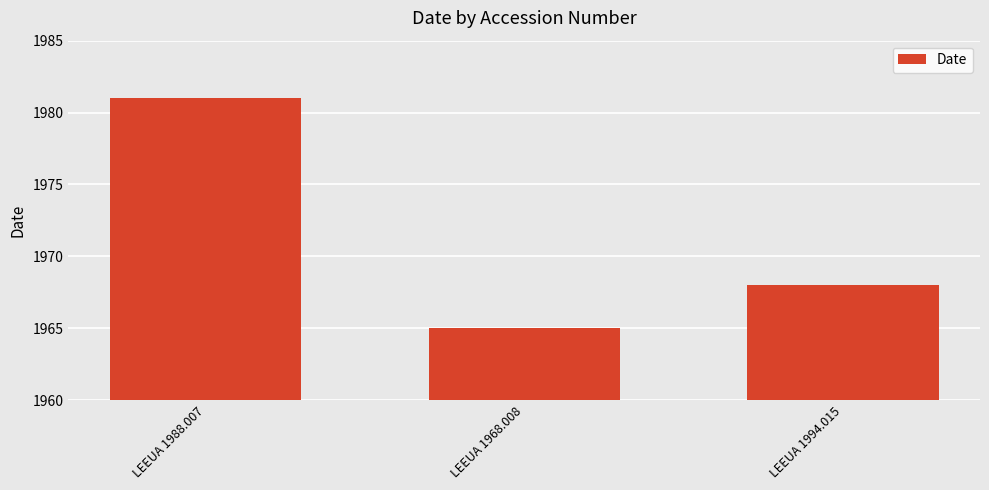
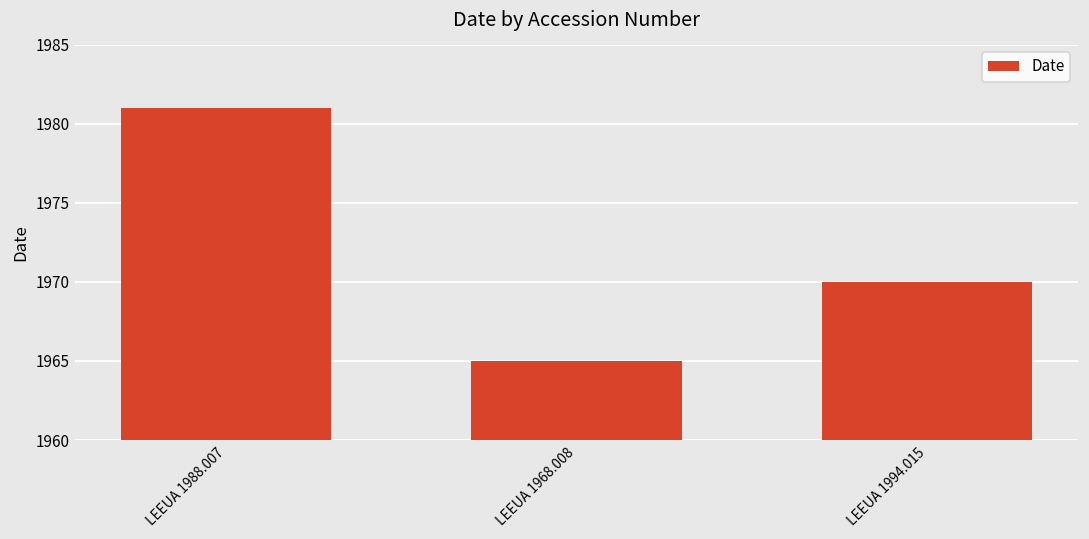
LEEUA 1994.015: 1968 -> 1970
